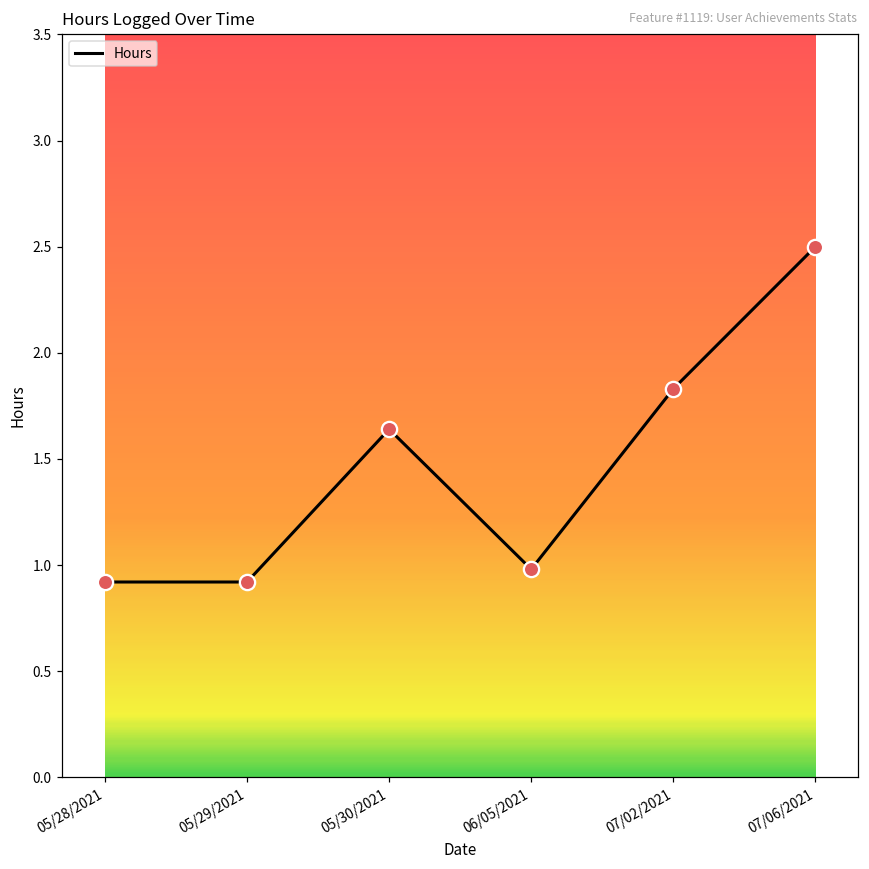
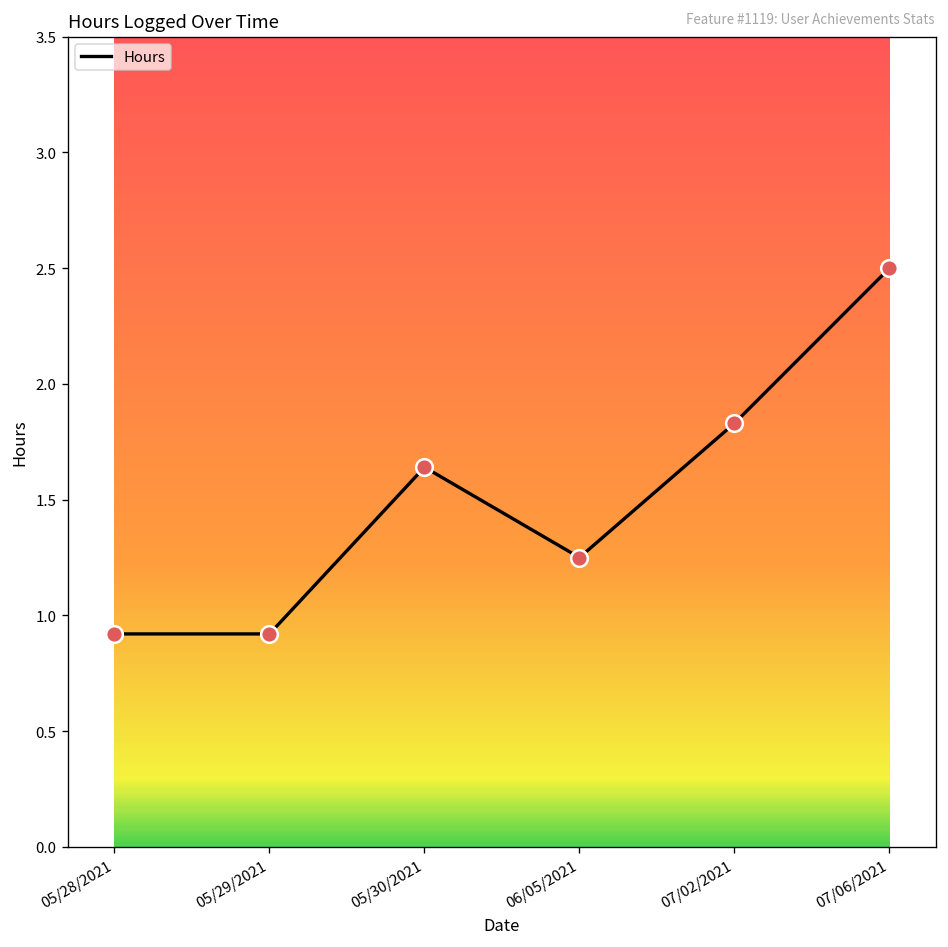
06/05/2021: 0.98 -> 1.25
